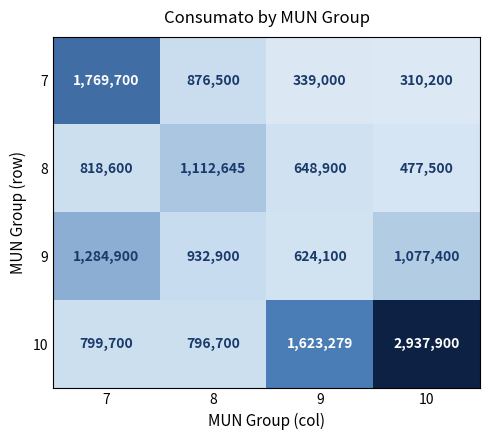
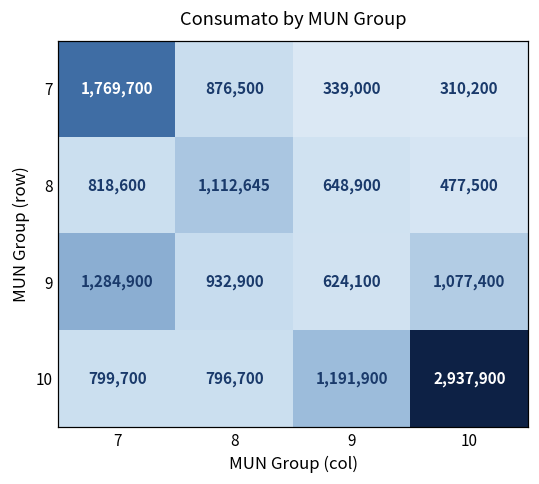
10, 9: 1,623,279 -> 1,191,900
